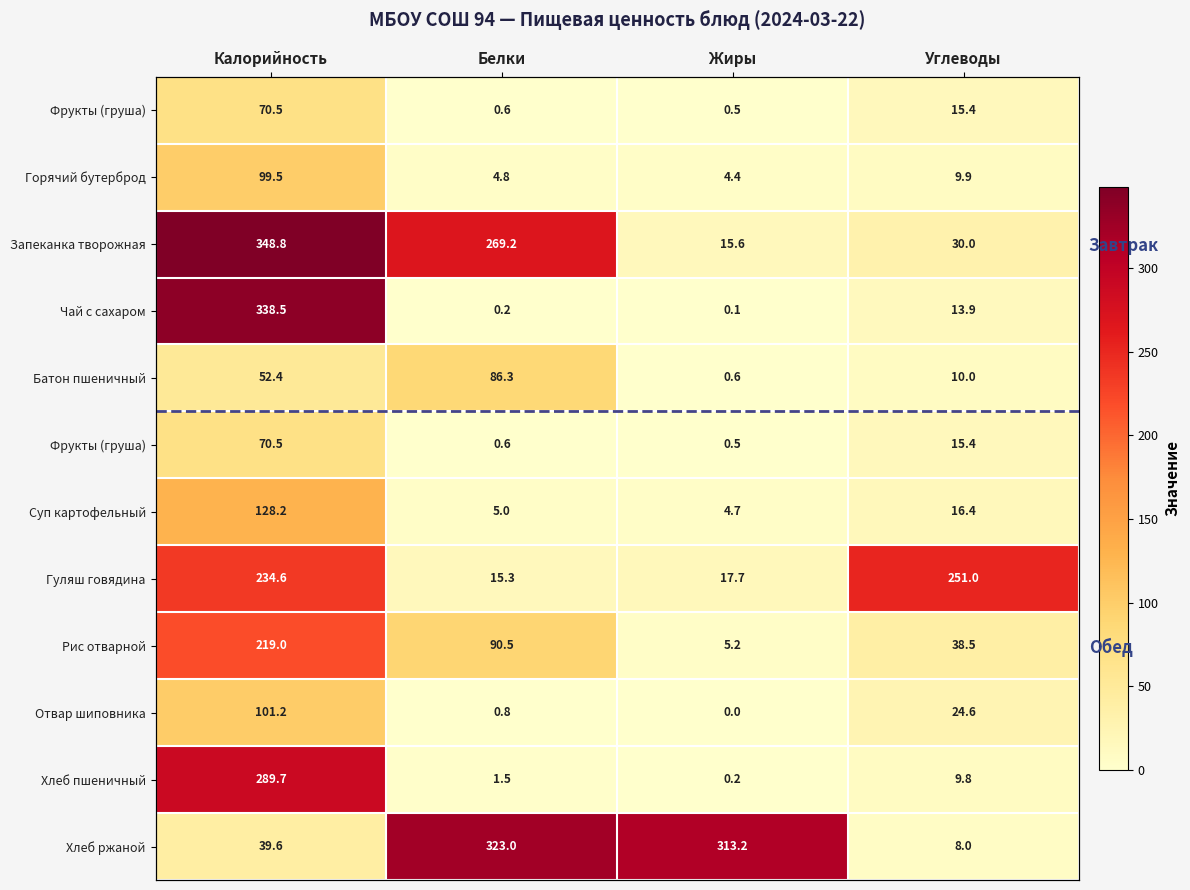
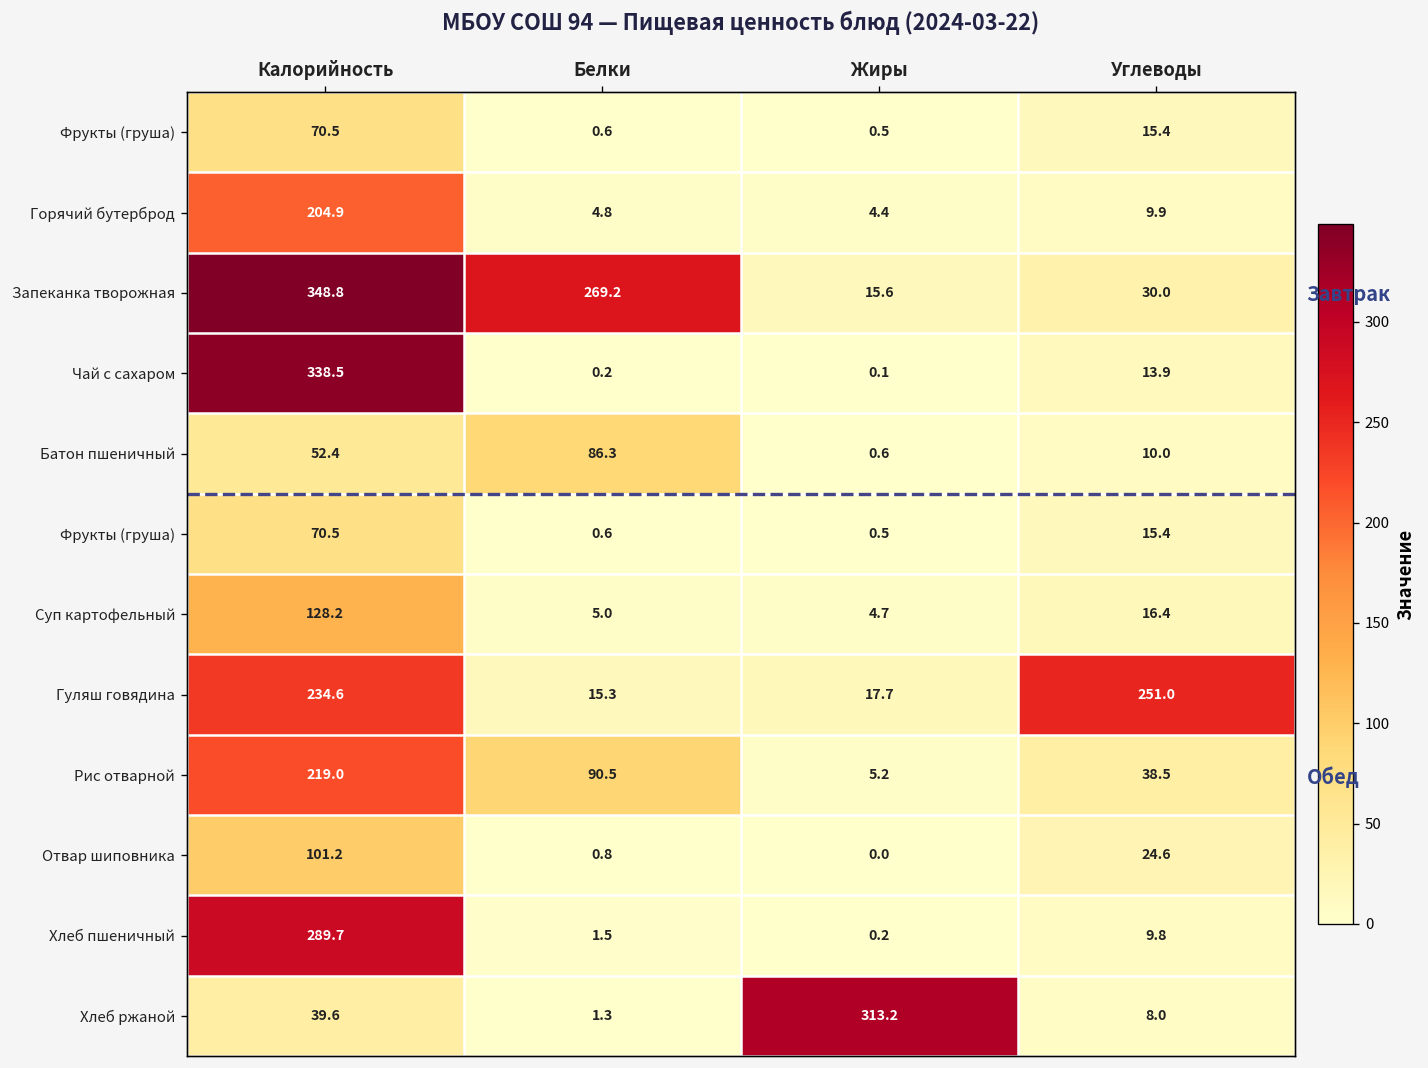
Горячий бутерброд, Калорийность: 99.5 -> 204.9
Хлеб ржаной, Белки: 323.0 -> 1.3
